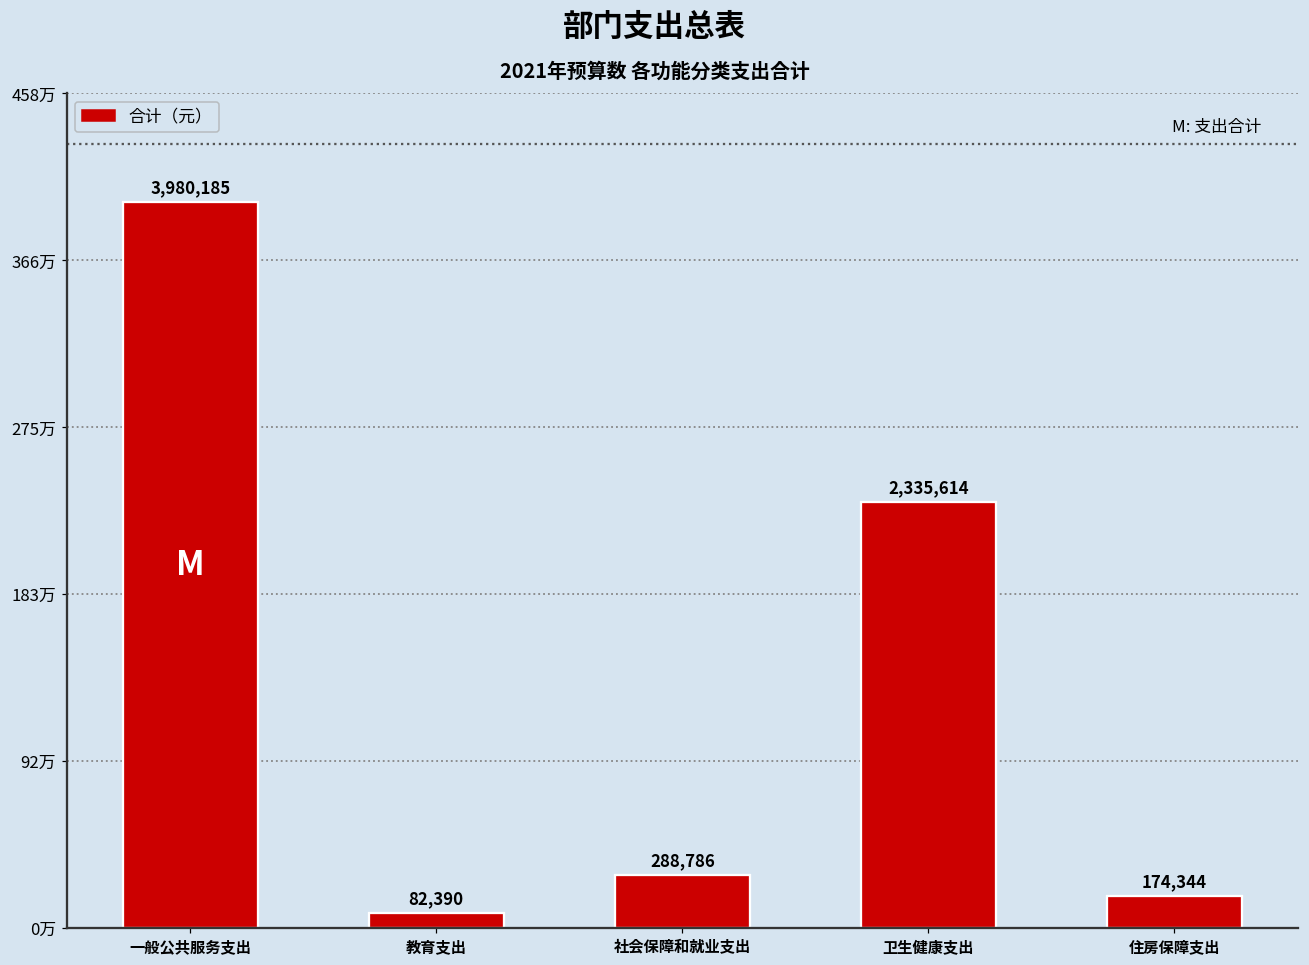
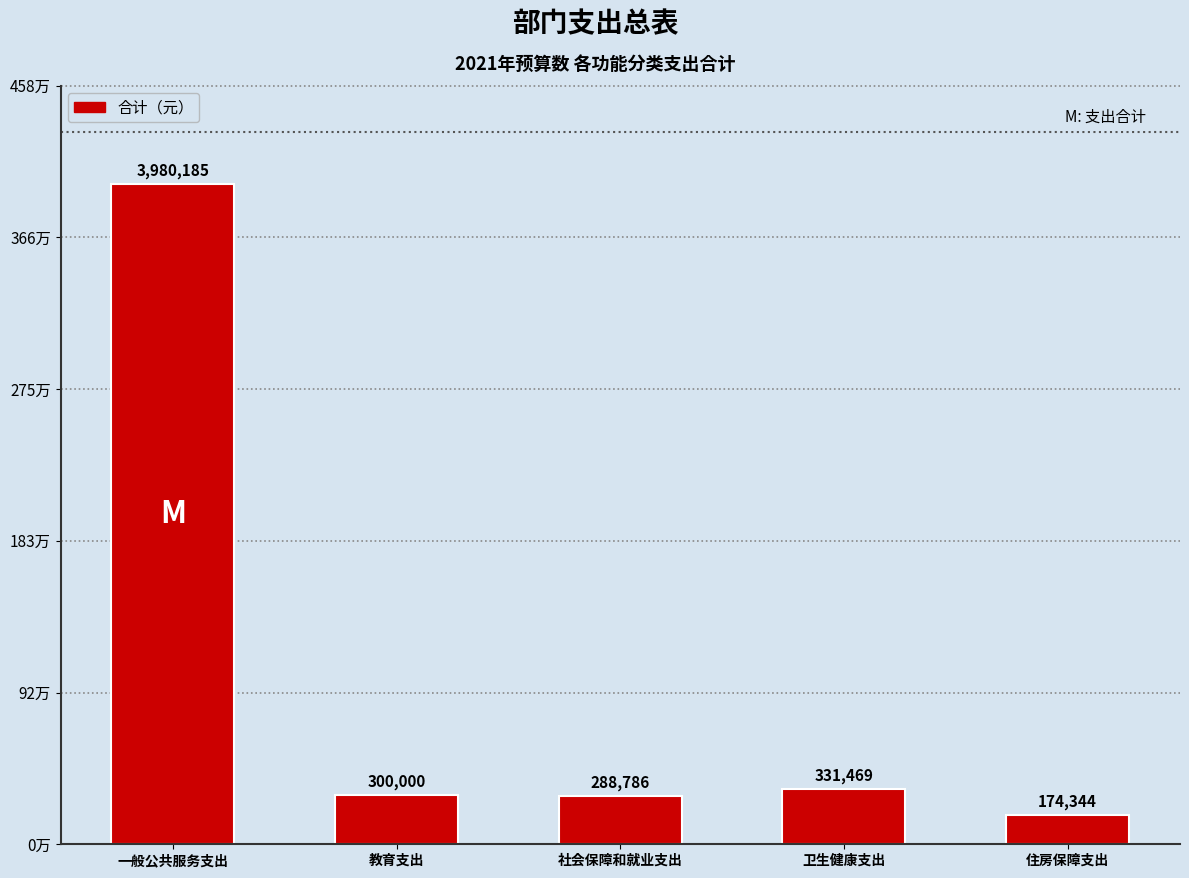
教育支出: 82,390 -> 300,000
卫生健康支出: 2,335,614 -> 331,469
